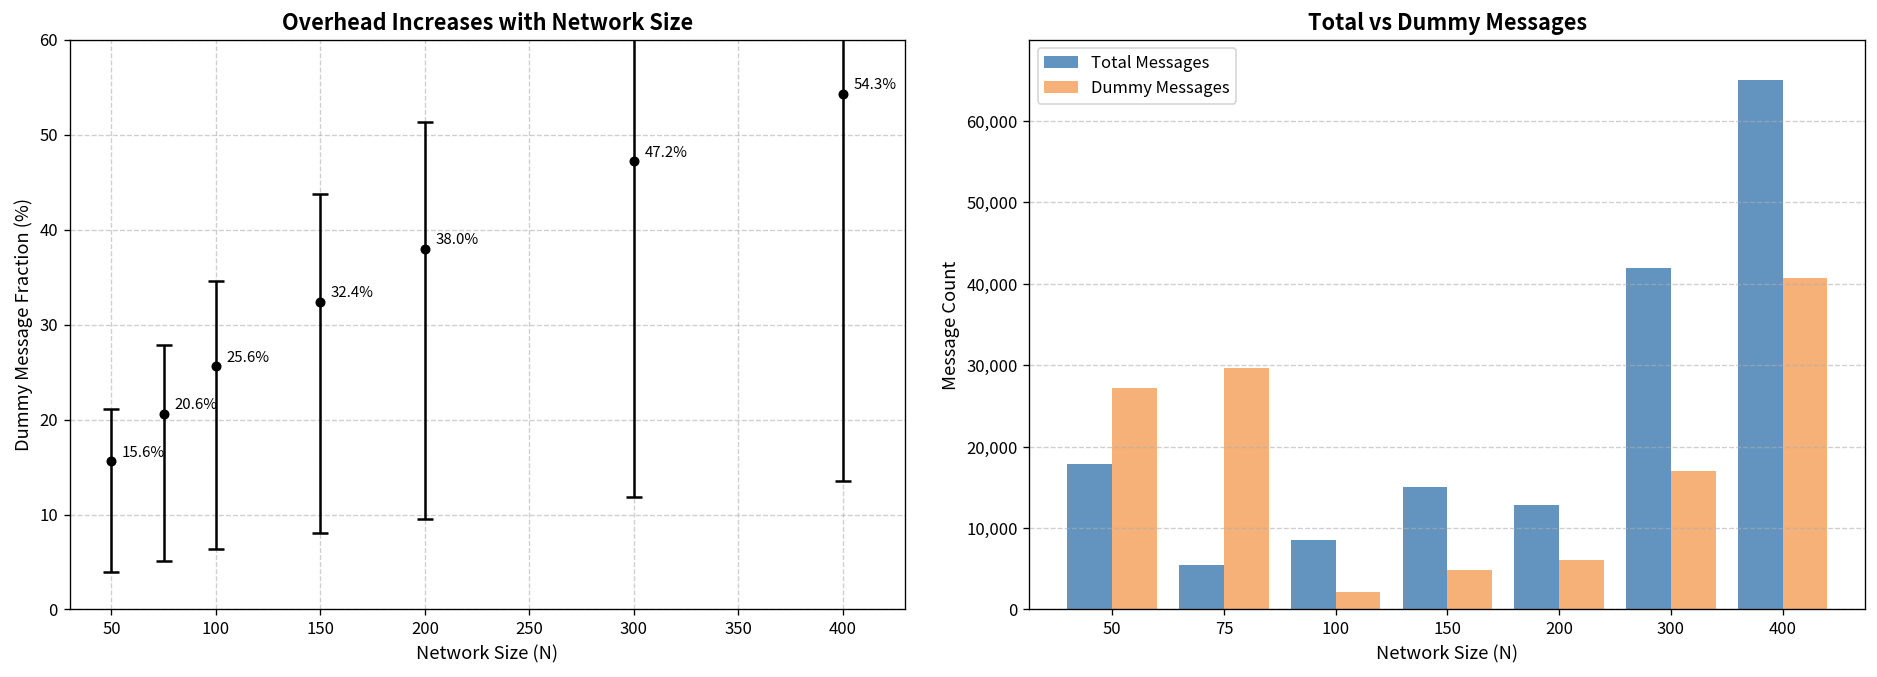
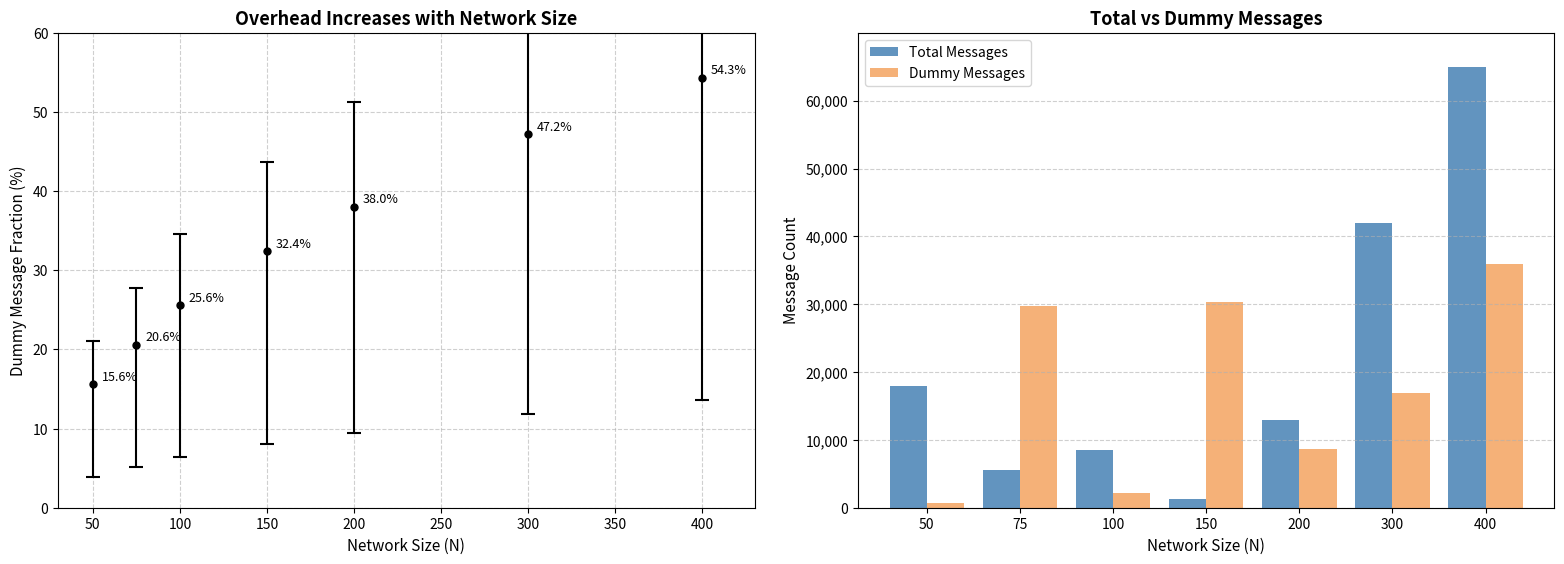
Total vs Dummy Messages, Dummy Messages, 50: 27,000 -> 1,000
Total vs Dummy Messages, Total Messages, 150: 15,000 -> 1,000
Total vs Dummy Messages, Dummy Messages, 150: 5,000 -> 30,000
Total vs Dummy Messages, Dummy Messages, 200: 6,000 -> 9,000
Total vs Dummy Messages, Dummy Messages, 400: 41,000 -> 36,000
